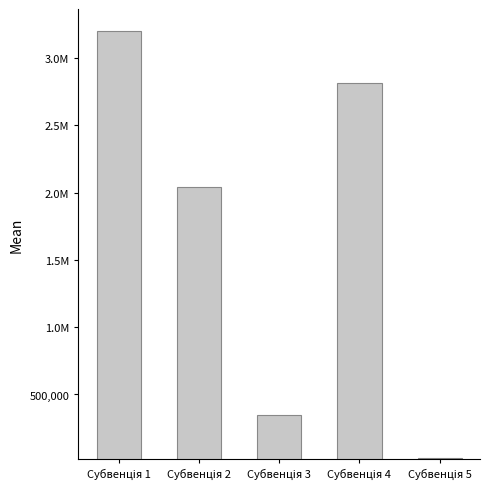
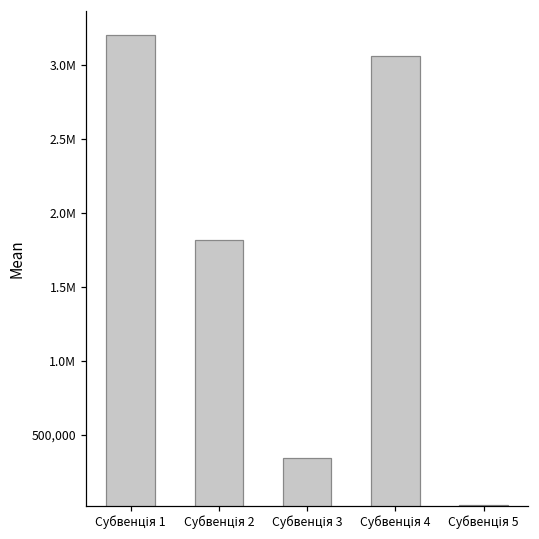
Субвенція 2: 2,040,000 -> 1,820,000
Субвенція 4: 2,810,000 -> 3,060,000
